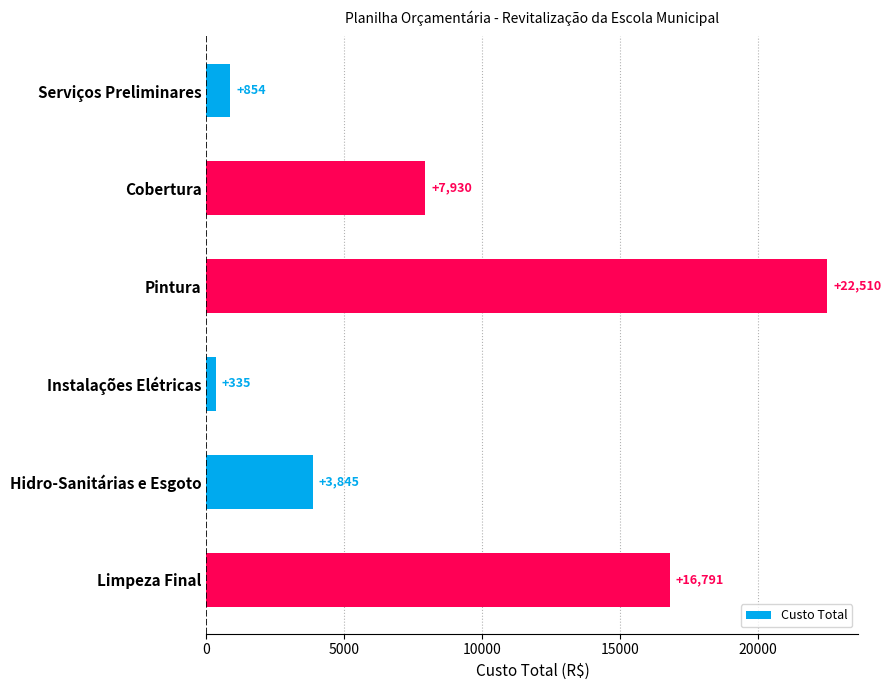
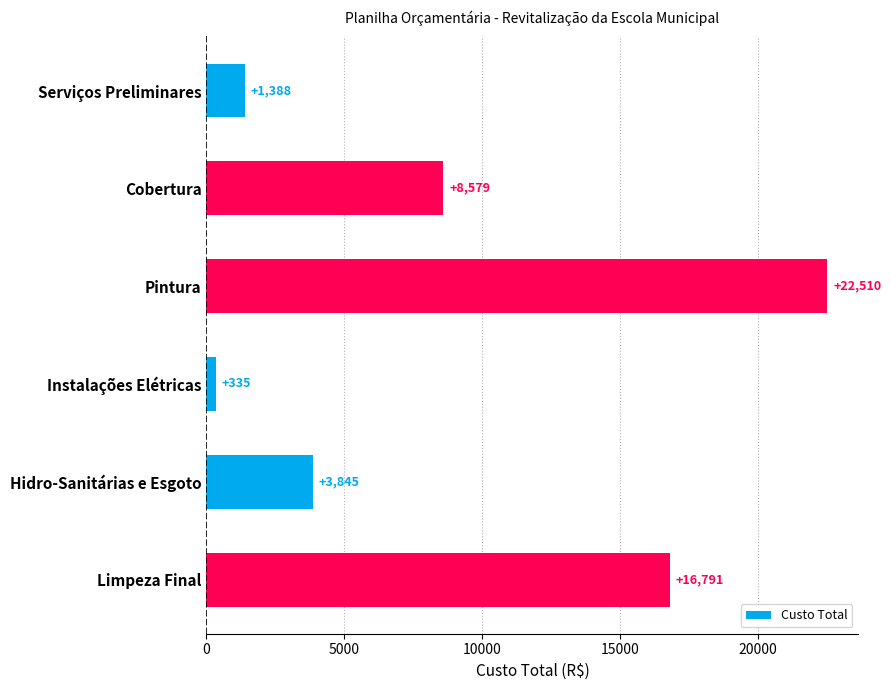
Serviços Preliminares: +854 -> +1,388
Cobertura: +7,930 -> +8,579
